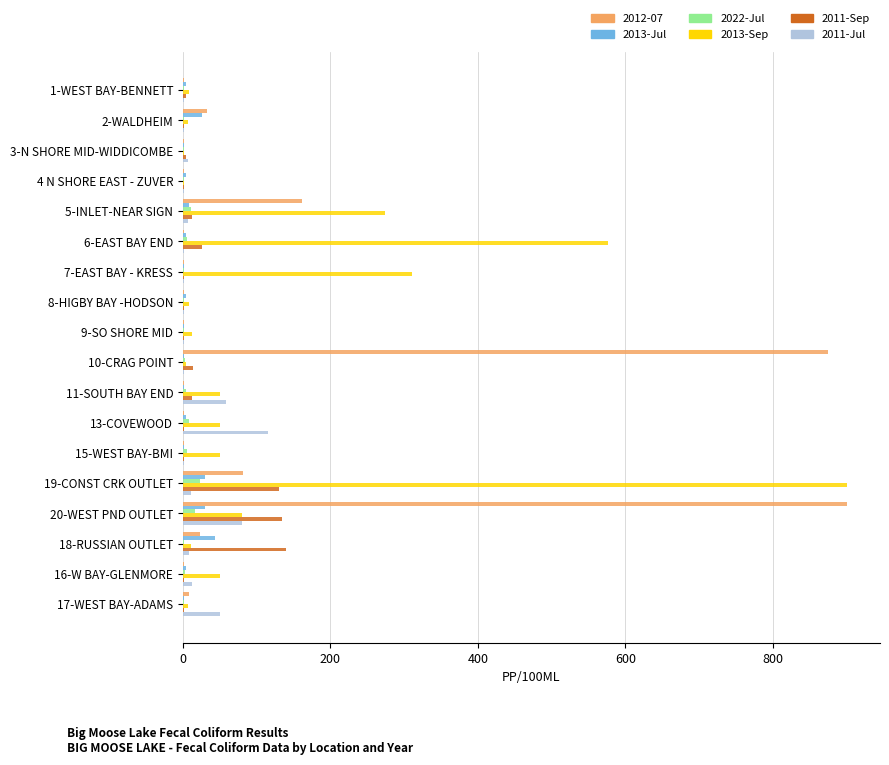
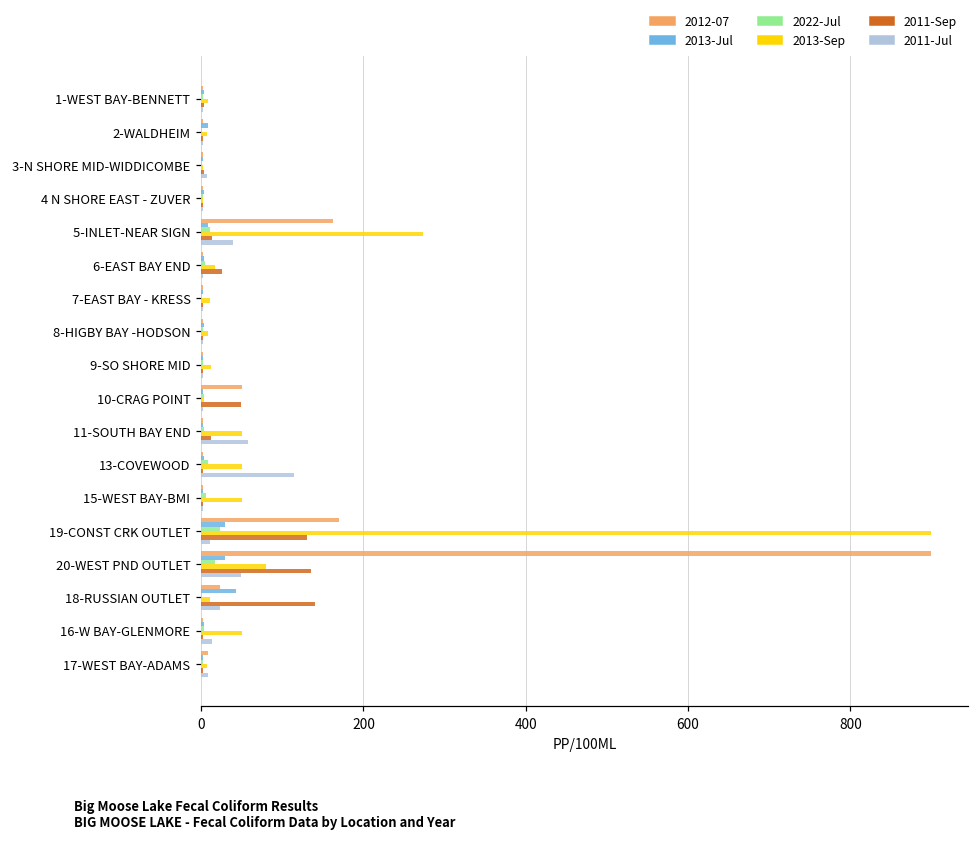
2012-07, 2-WALDHEIM: 30 -> 0
2013-Jul, 2-WALDHEIM: 30 -> 10
2011-Jul, 5-INLET-NEAR SIGN: 10 -> 40
2013-Sep, 6-EAST BAY END: 580 -> 20
2013-Sep, 7-EAST BAY - KRESS: 310 -> 10
2012-07, 10-CRAG POINT: 880 -> 50
2011-Sep, 10-CRAG POINT: 10 -> 50
2012-07, 19-CONST CRK OUTLET: 80 -> 170
2011-Jul, 20-WEST PND OUTLET: 80 -> 50
2011-Jul, 18-RUSSIAN OUTLET: 10 -> 20
2011-Jul, 17-WEST BAY-ADAMS: 50 -> 10
